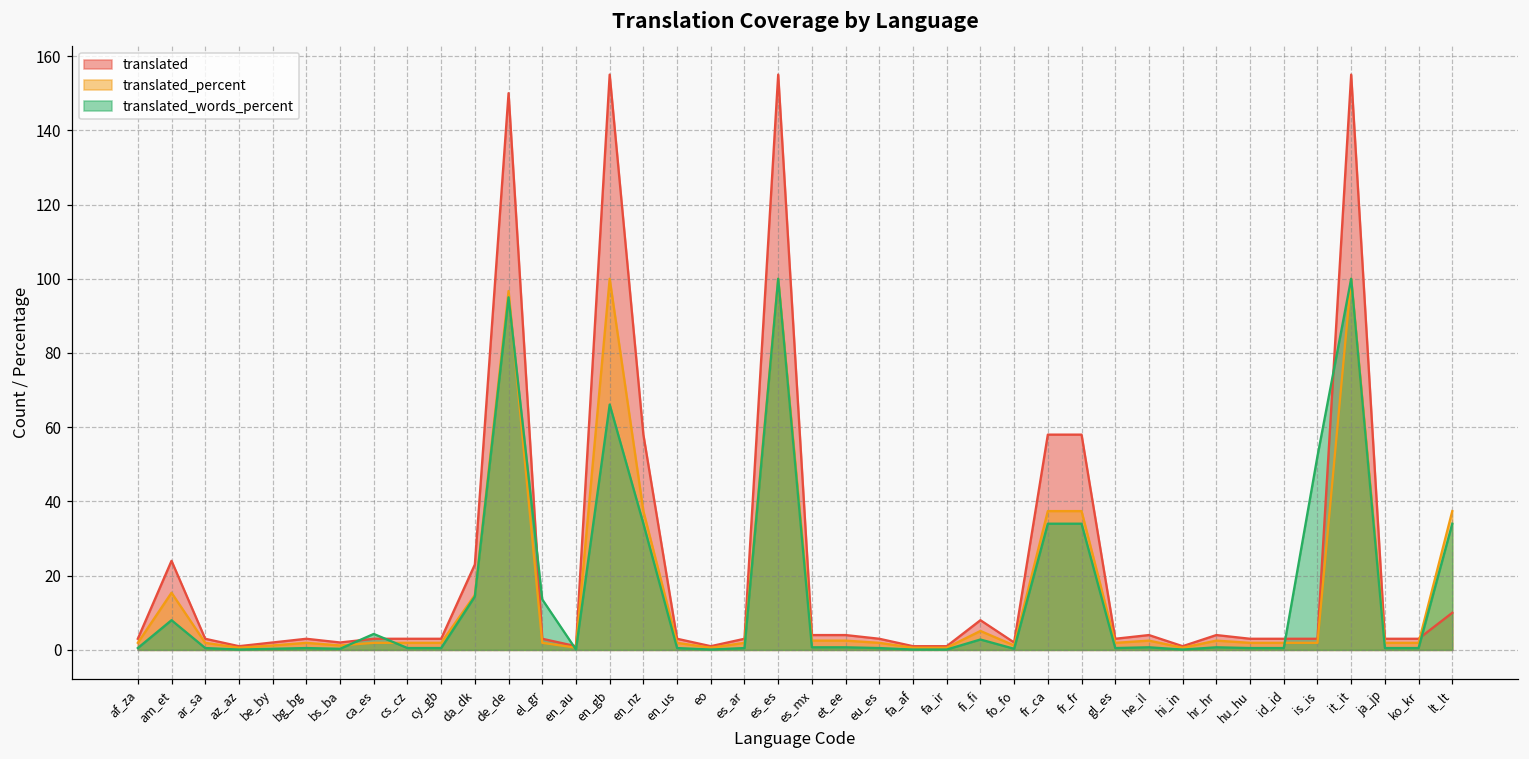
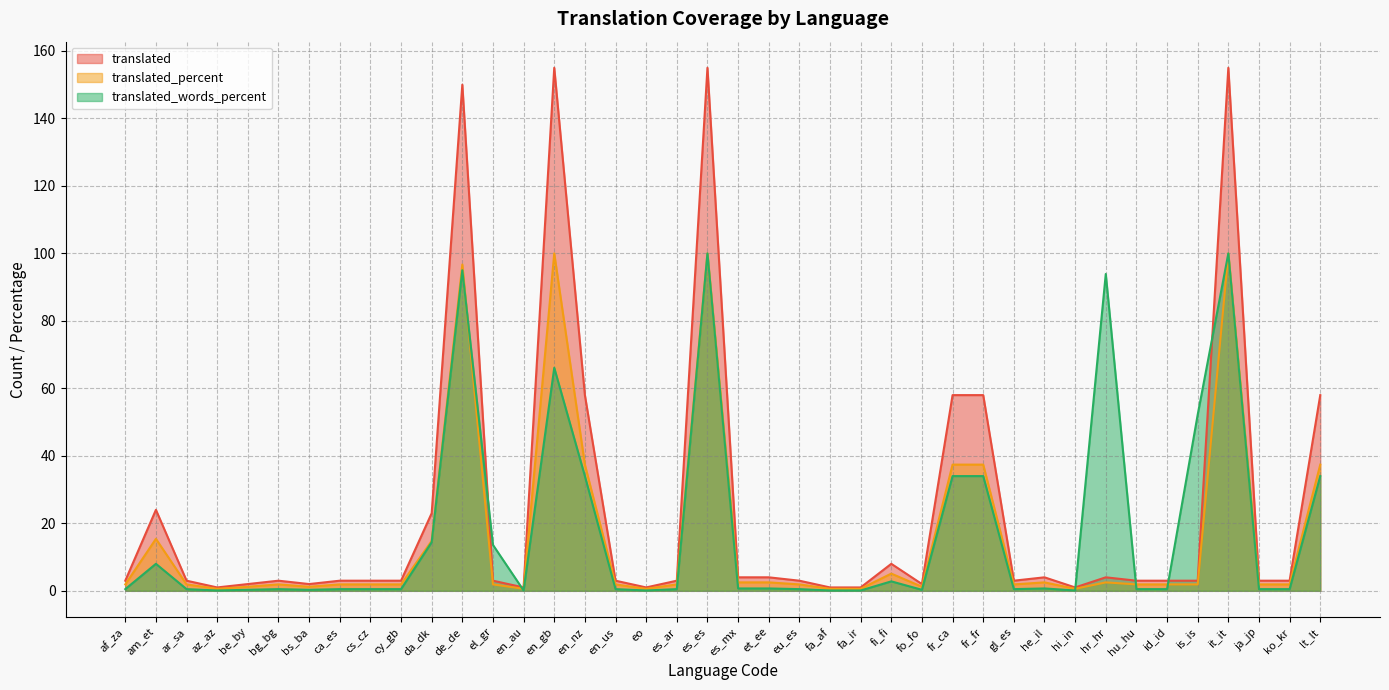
translated_words_percent, ca_es: 4 -> 1
translated_words_percent, hr_hr: 1 -> 94
translated, lt_lt: 10 -> 58
